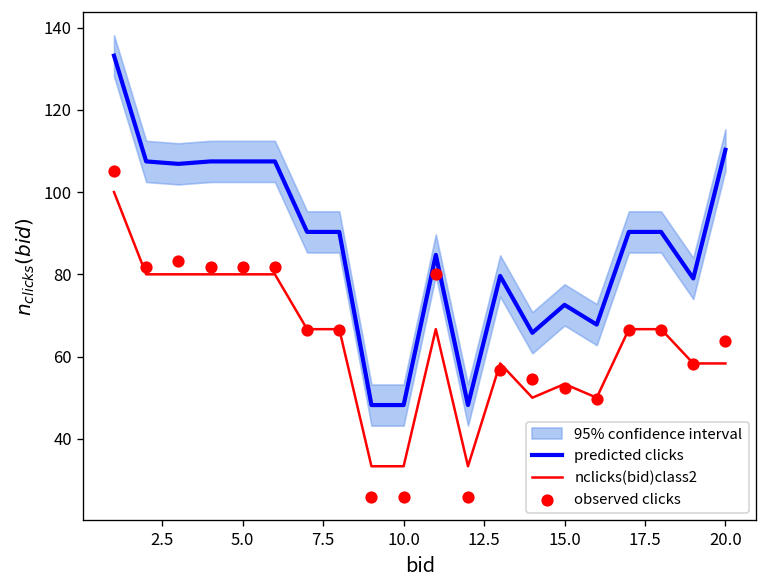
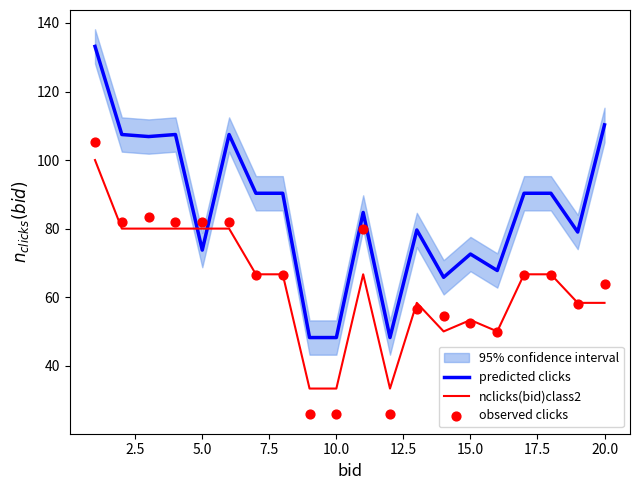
predicted clicks, 5.0: 107 -> 74
